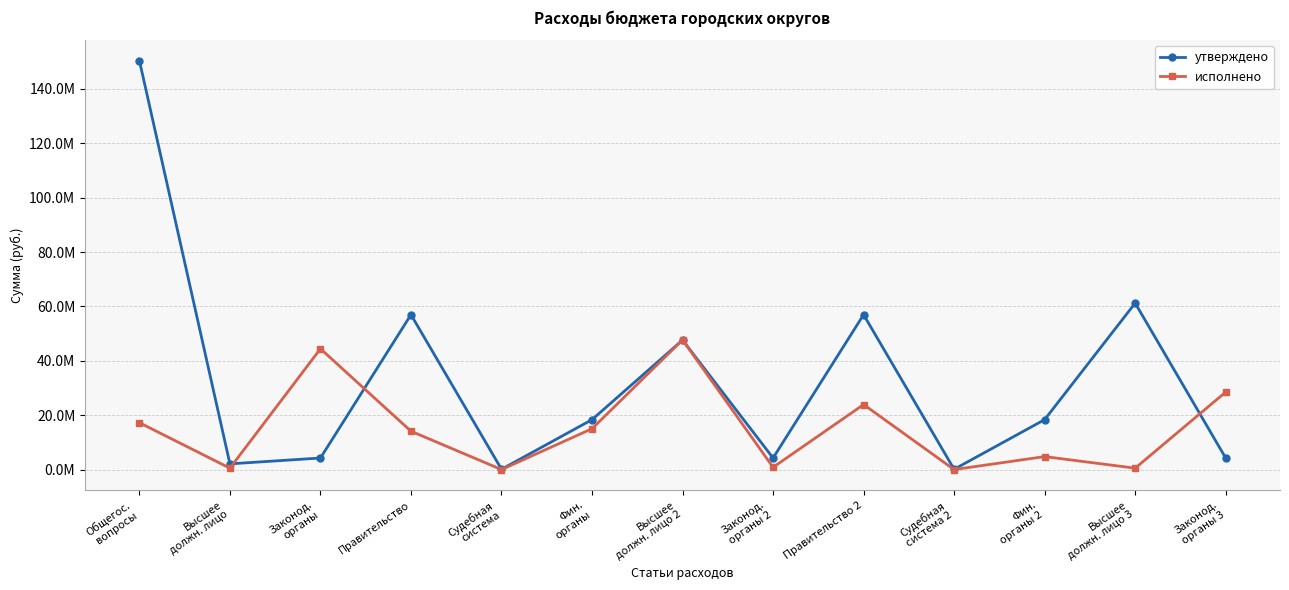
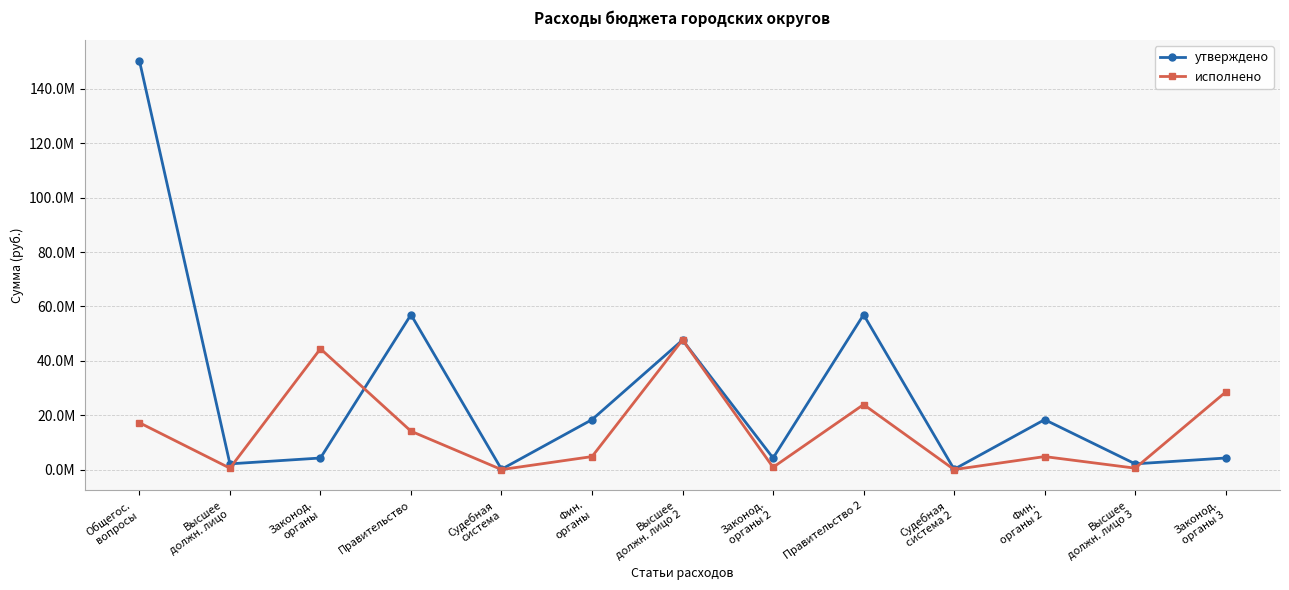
исполнено, Фин. органы: 15000000 -> 5000000
утверждено, Высшее должн. лицо 3: 61000000 -> 2000000
